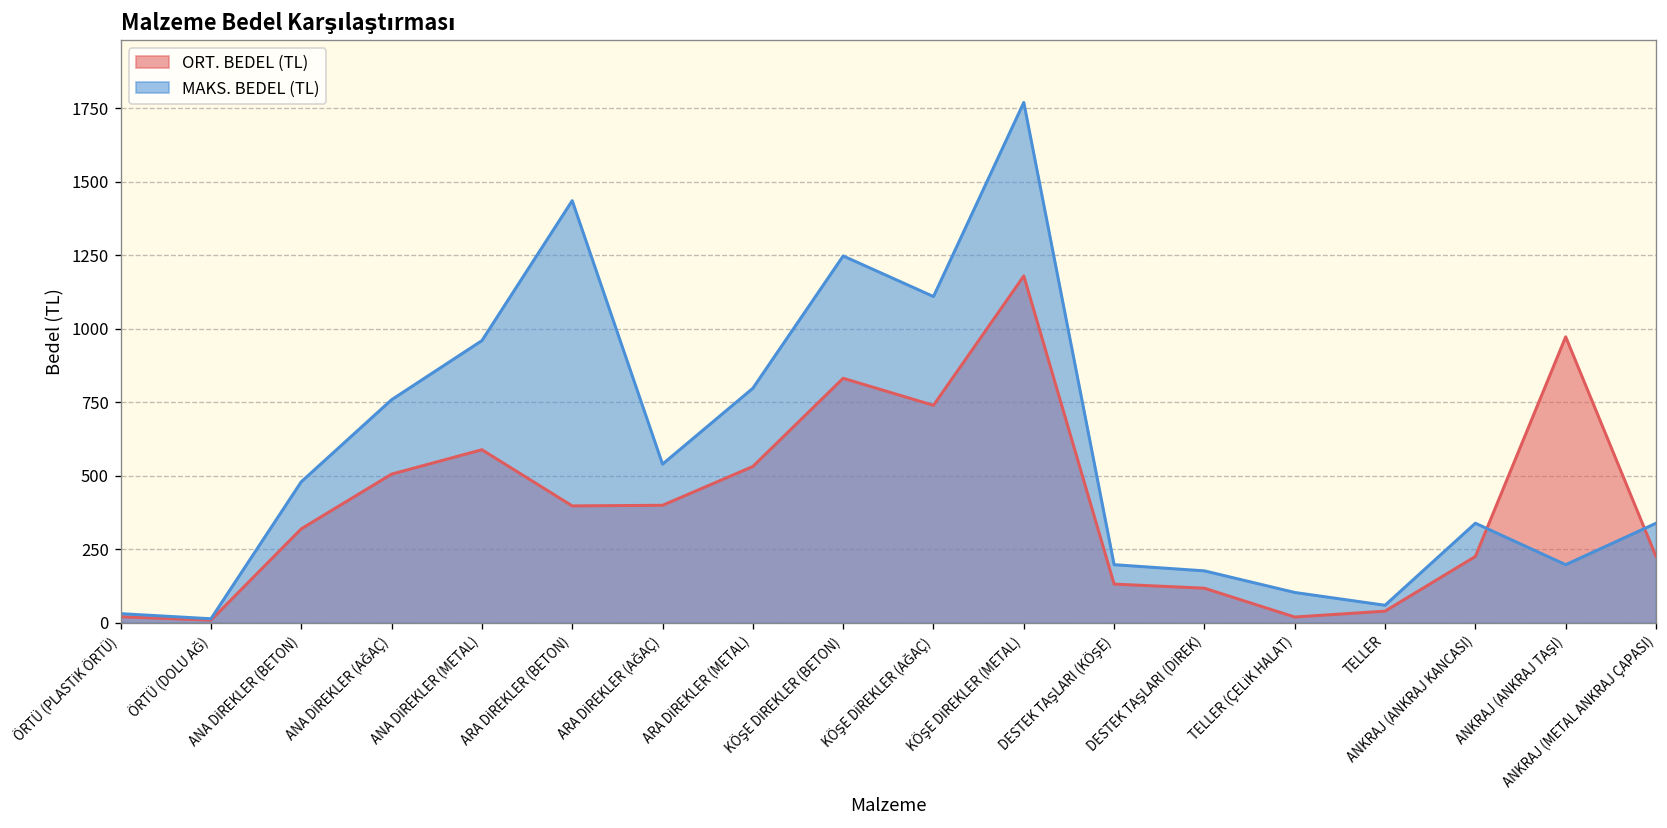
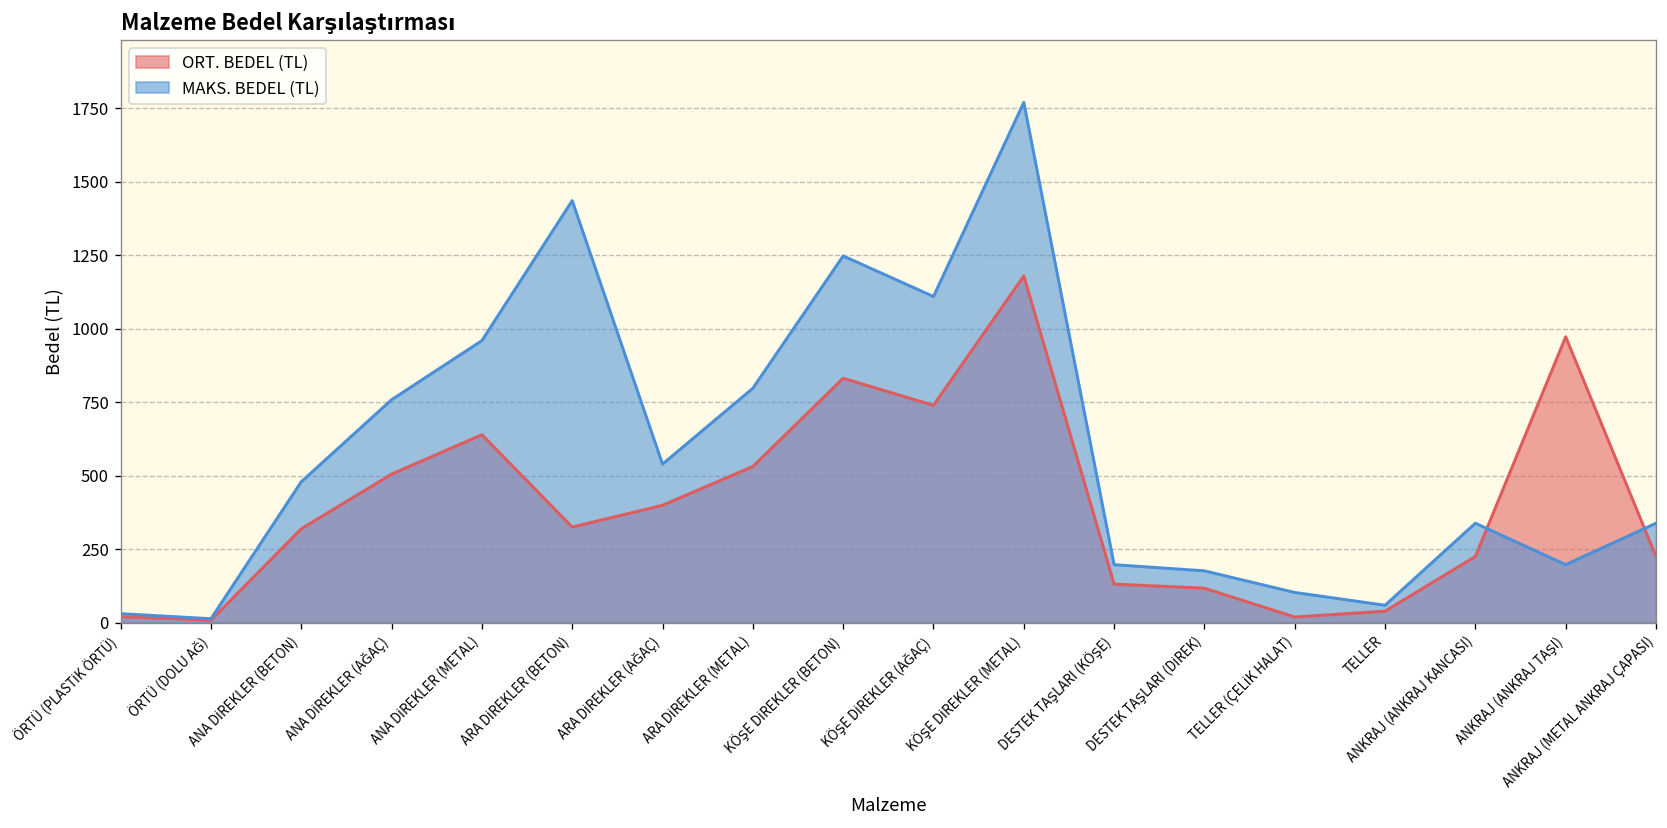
ORT. BEDEL (TL), ANA DİREKLER (METAL): 590 -> 640
ORT. BEDEL (TL), ARA DİREKLER (BETON): 400 -> 330
